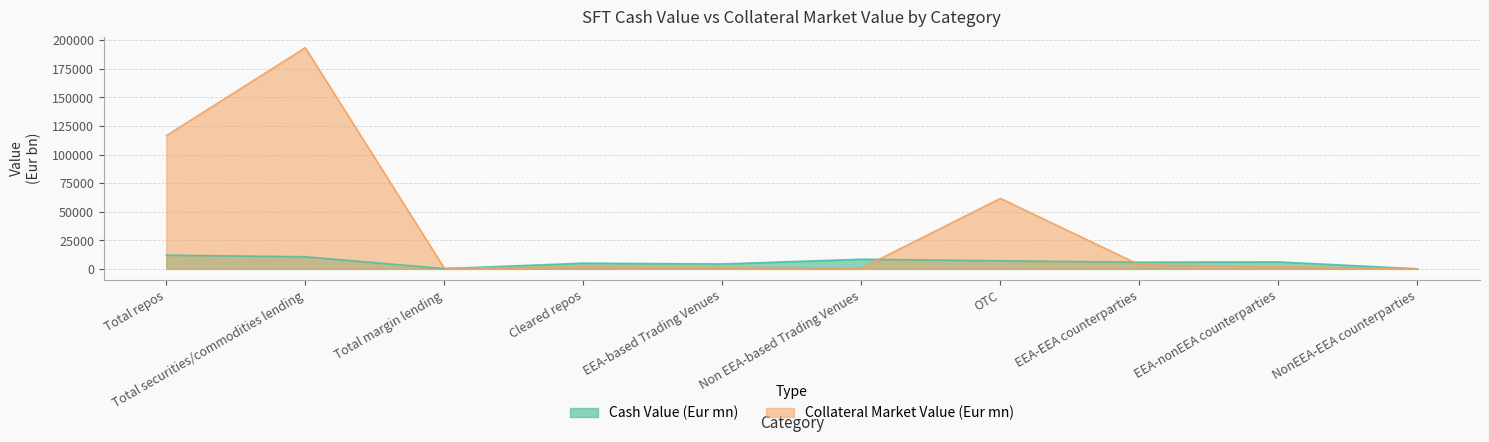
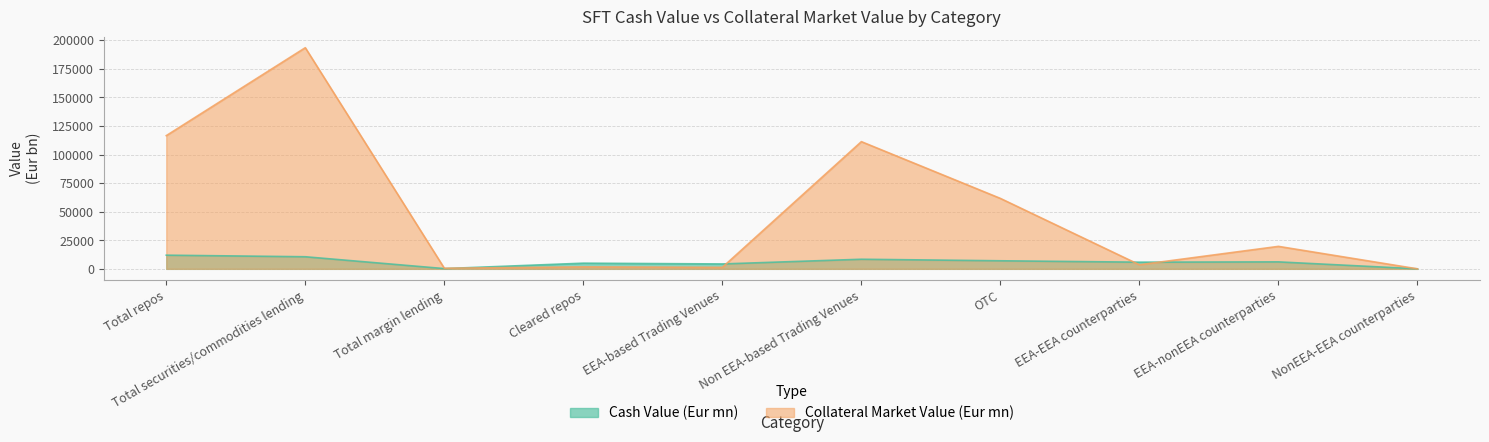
Collateral Market Value (Eur mn), Non EEA-based Trading Venues: 1000 -> 111000
Collateral Market Value (Eur mn), EEA-nonEEA counterparties: 2000 -> 20000
